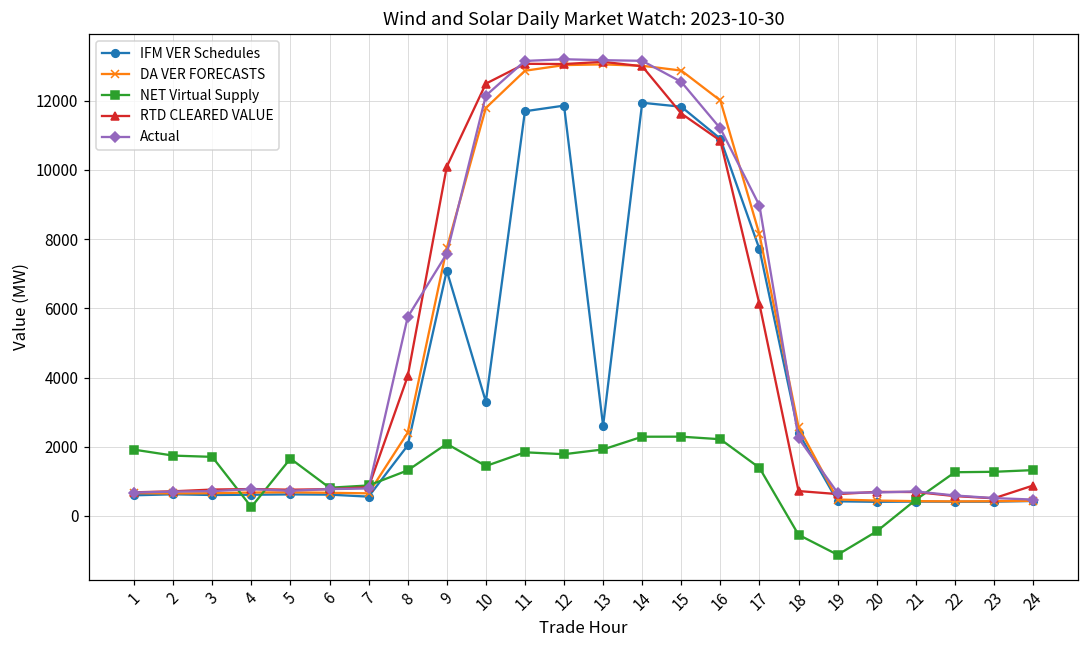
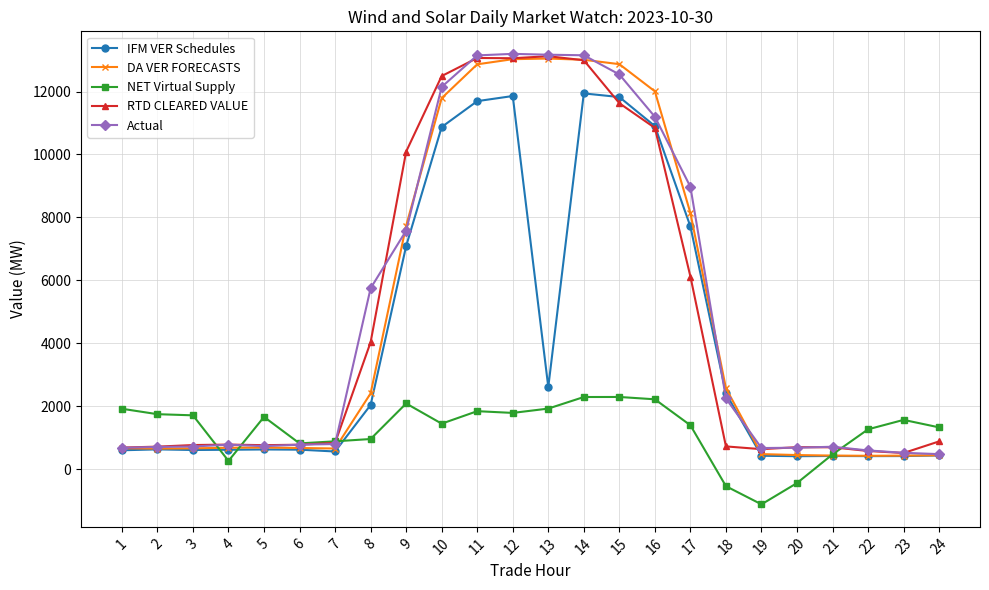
NET Virtual Supply, 8: 1300 -> 1000
IFM VER Schedules, 10: 3300 -> 10900
NET Virtual Supply, 23: 1300 -> 1600
